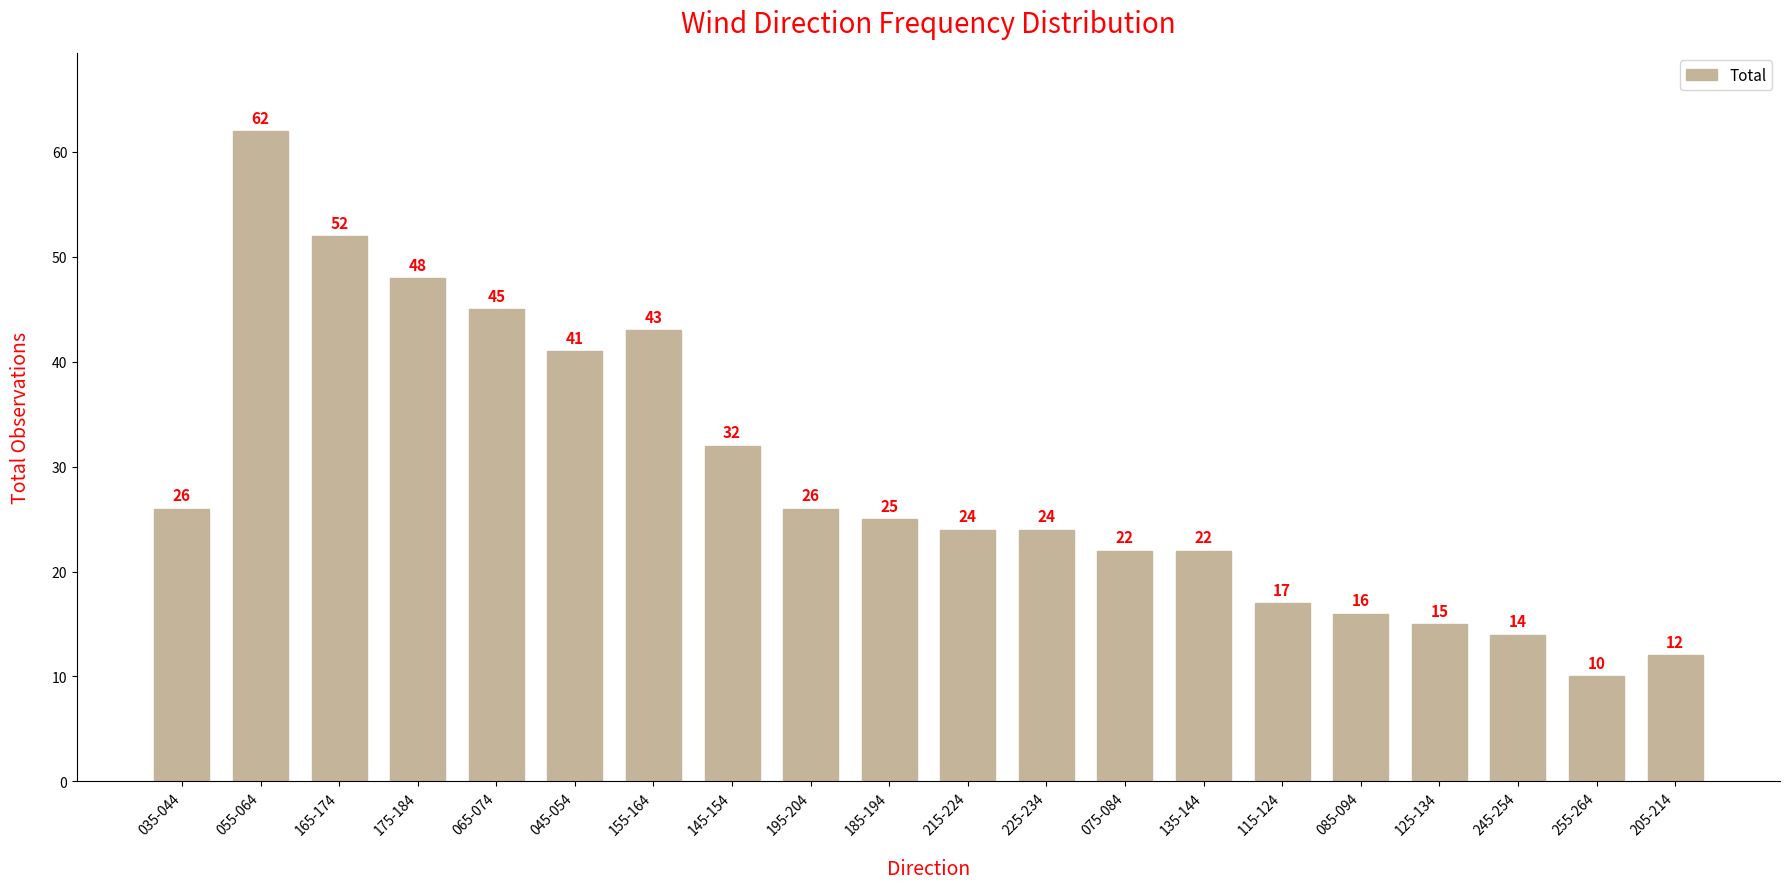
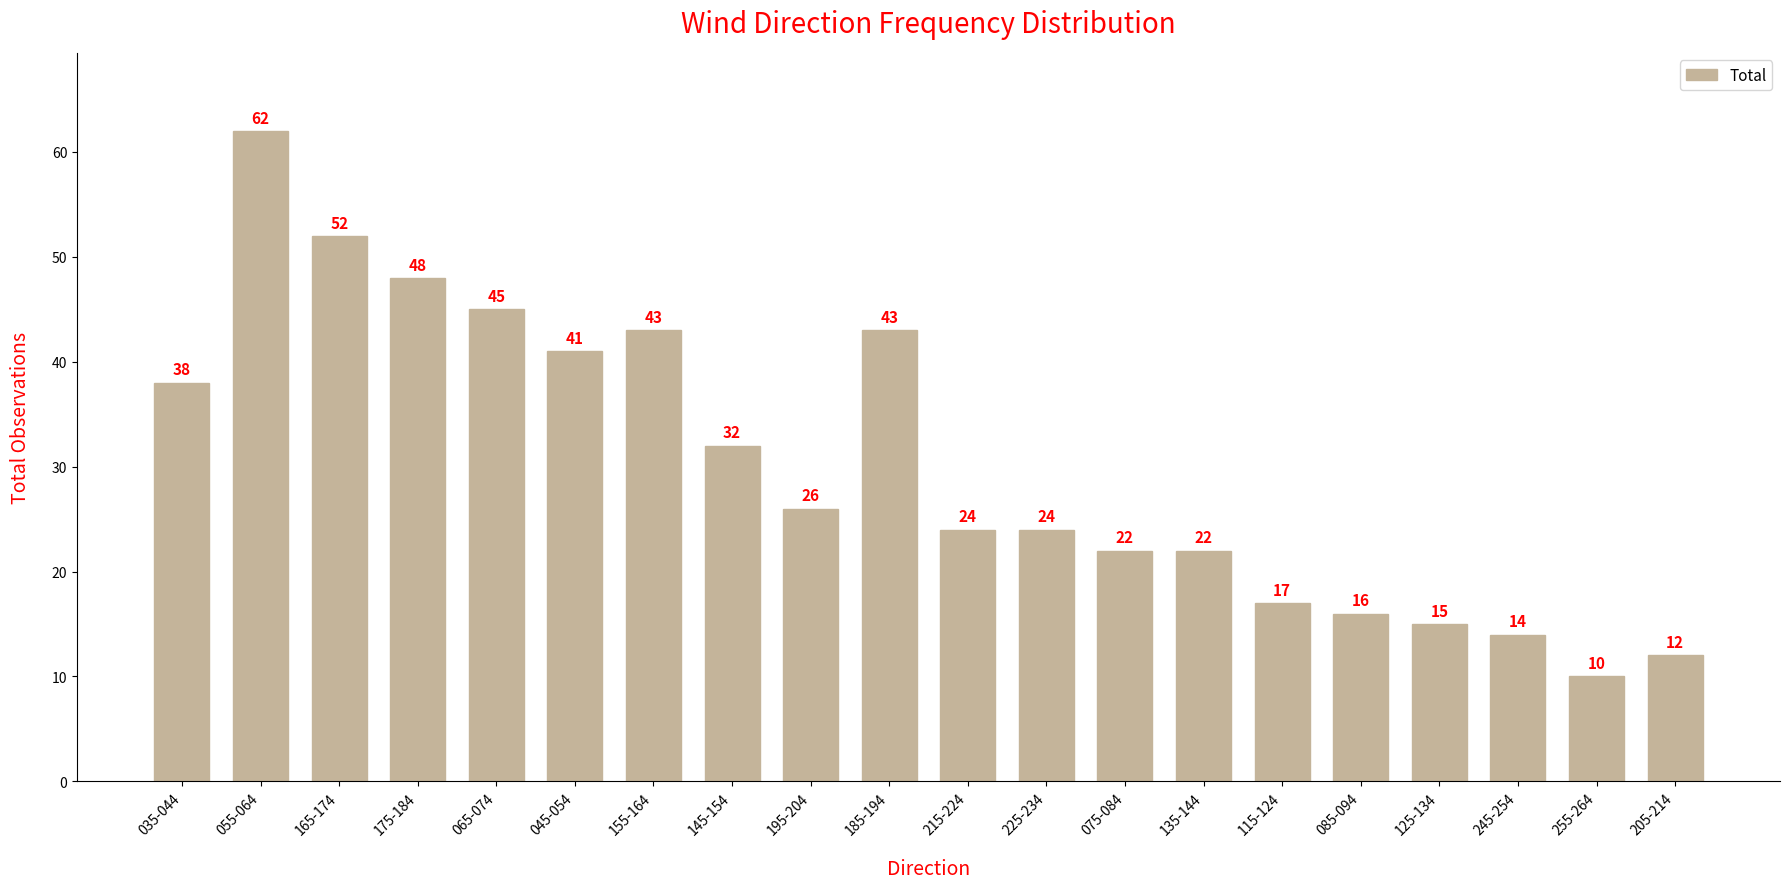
035-044: 26 -> 38
185-194: 25 -> 43
